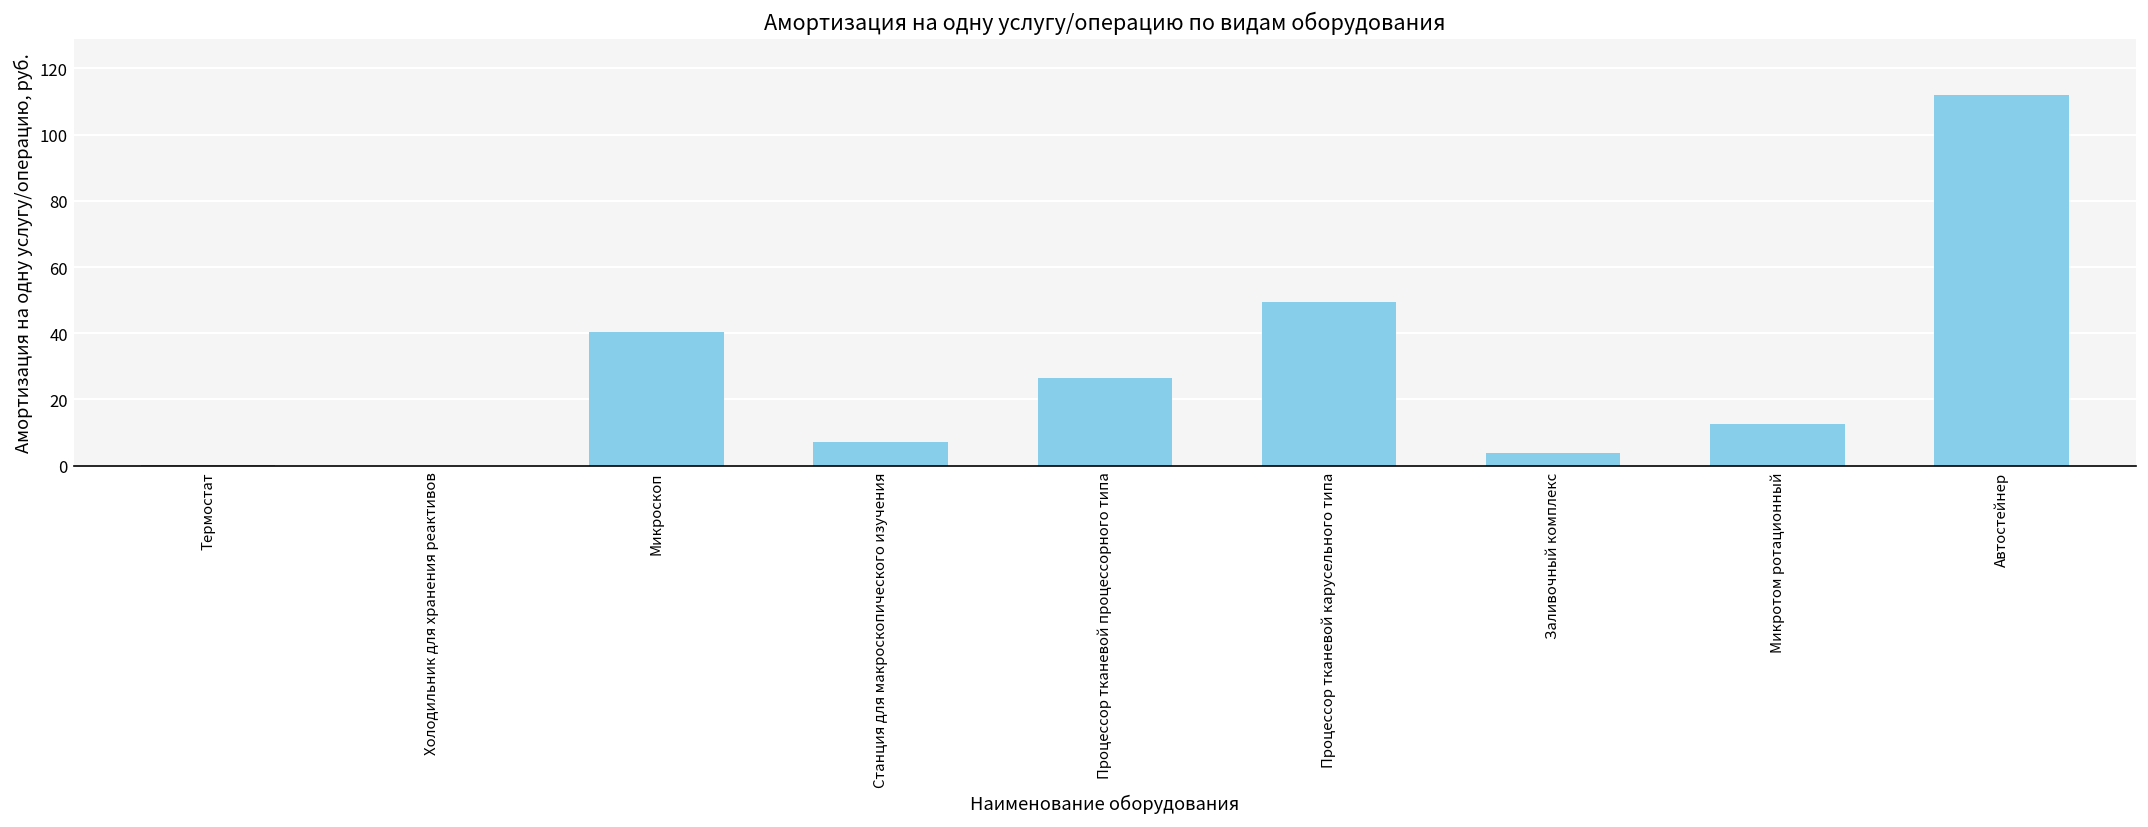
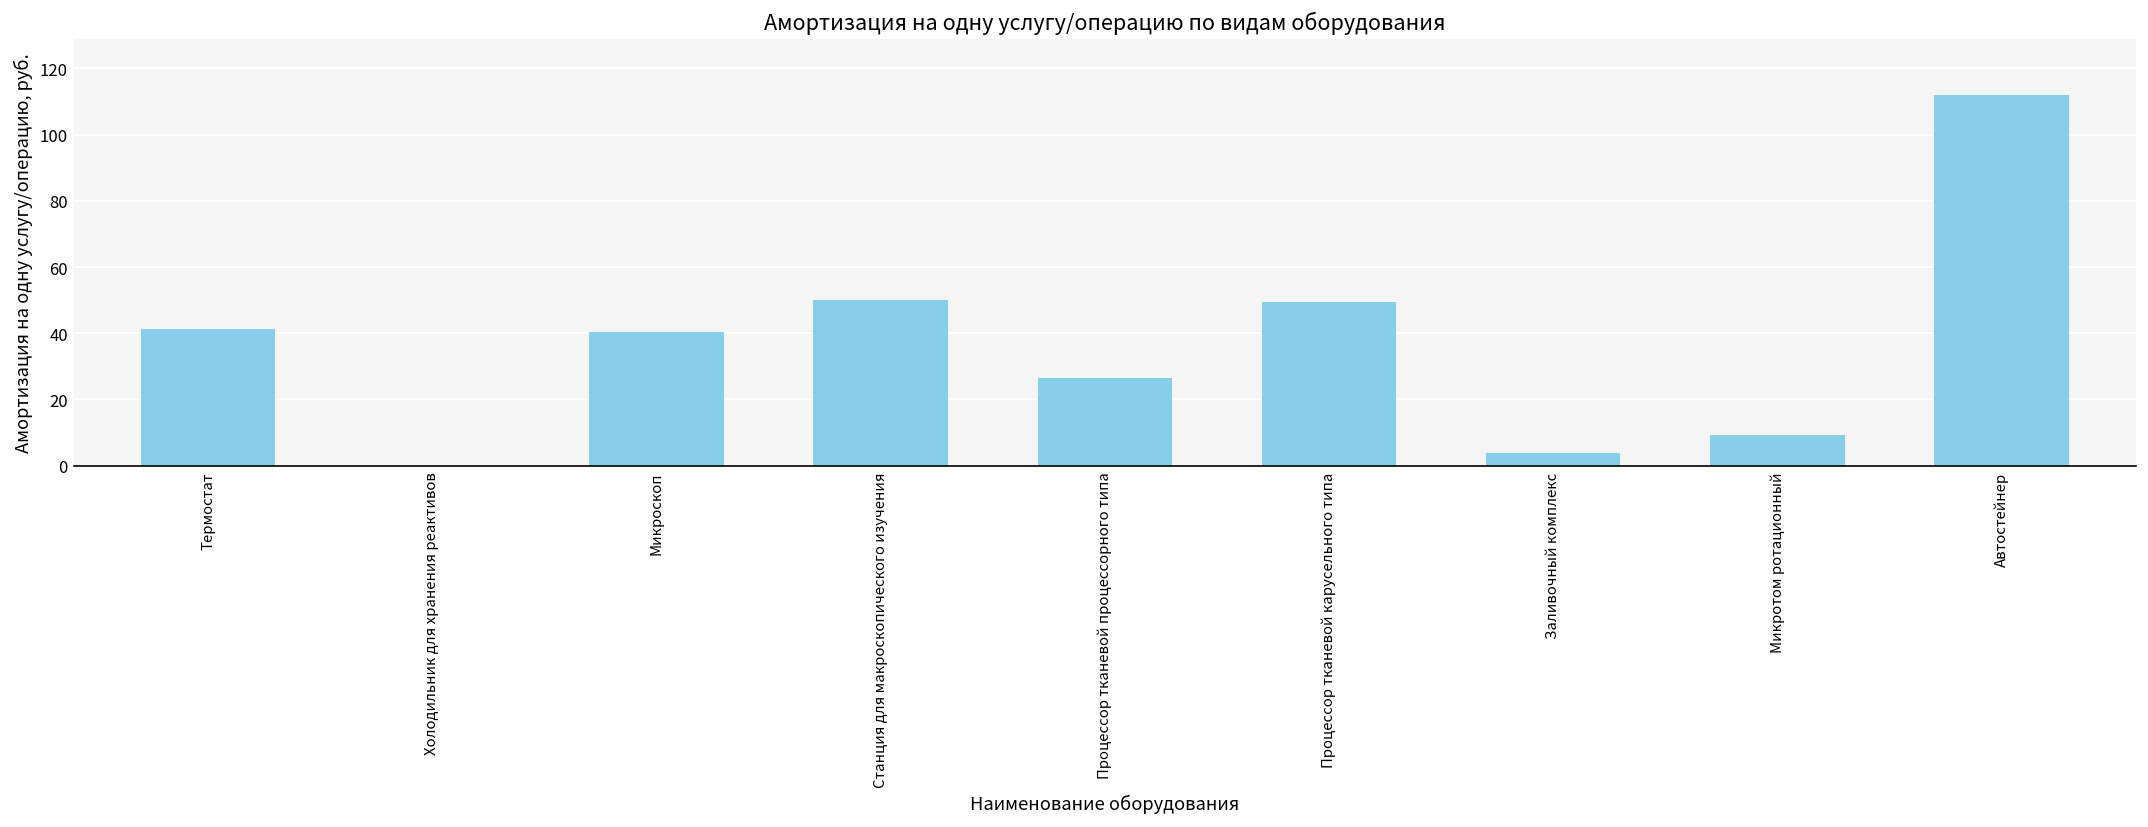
Термостат: 0 -> 41
Станция для макроскопического изучения: 7 -> 50
Микротом ротационный: 13 -> 9
